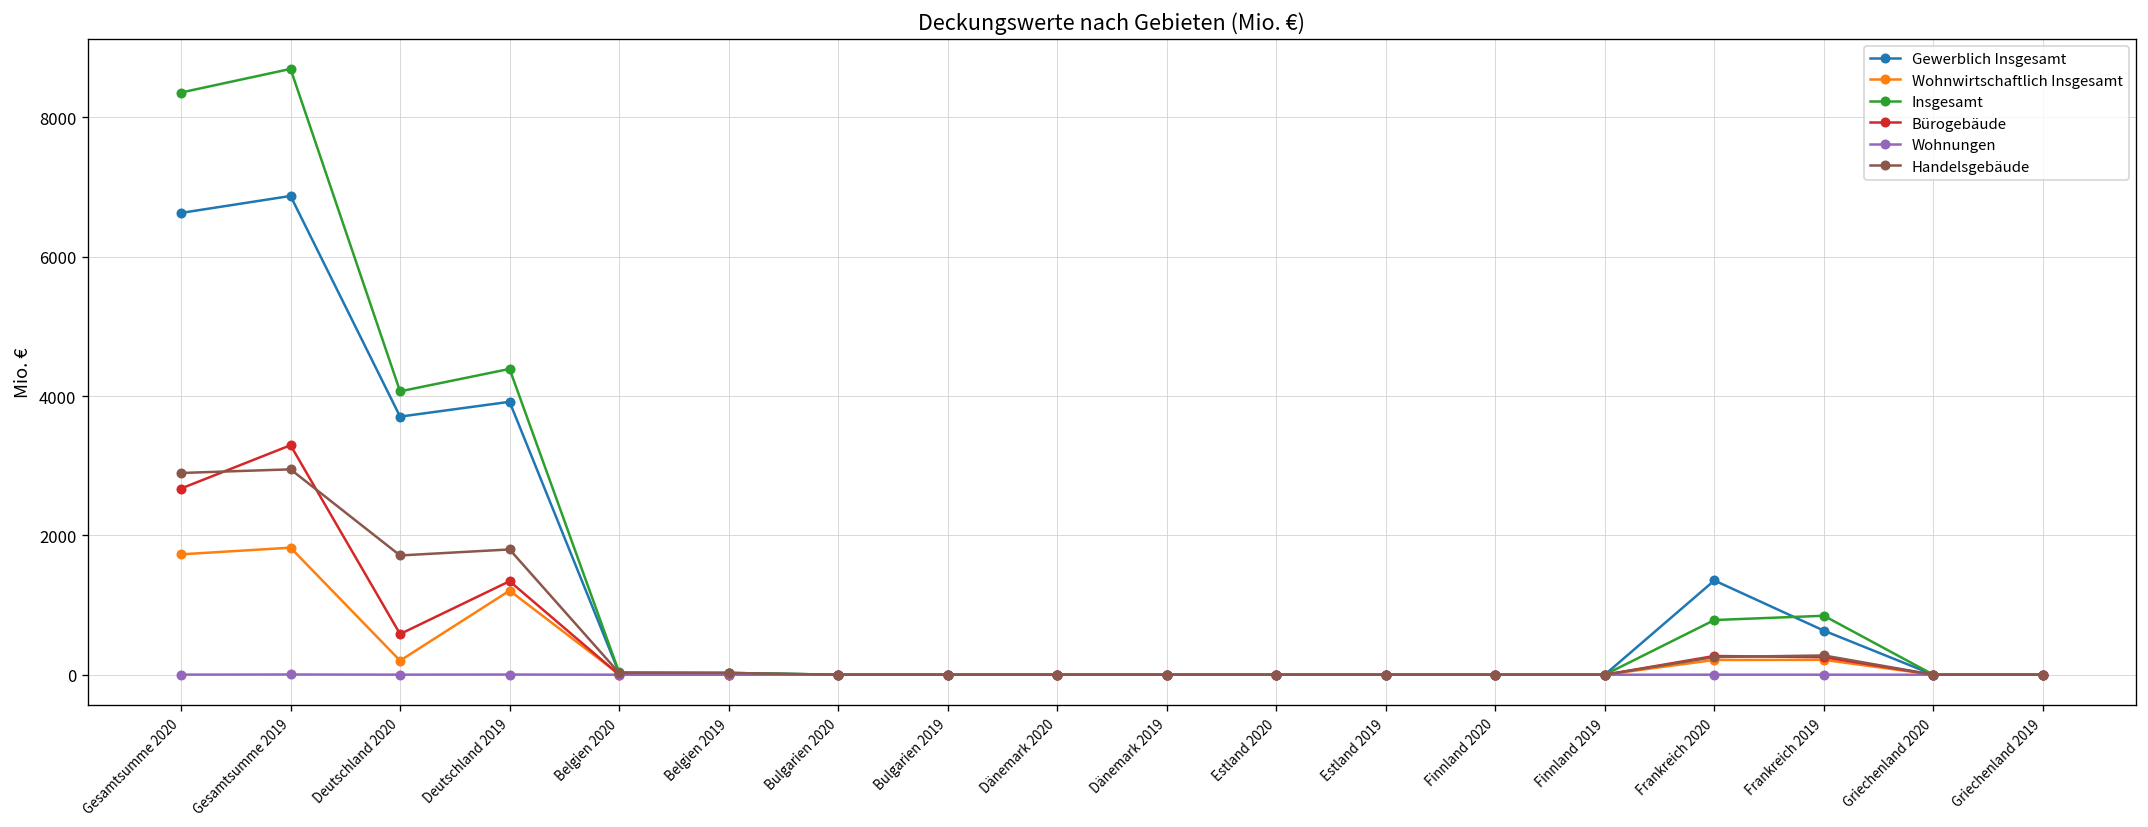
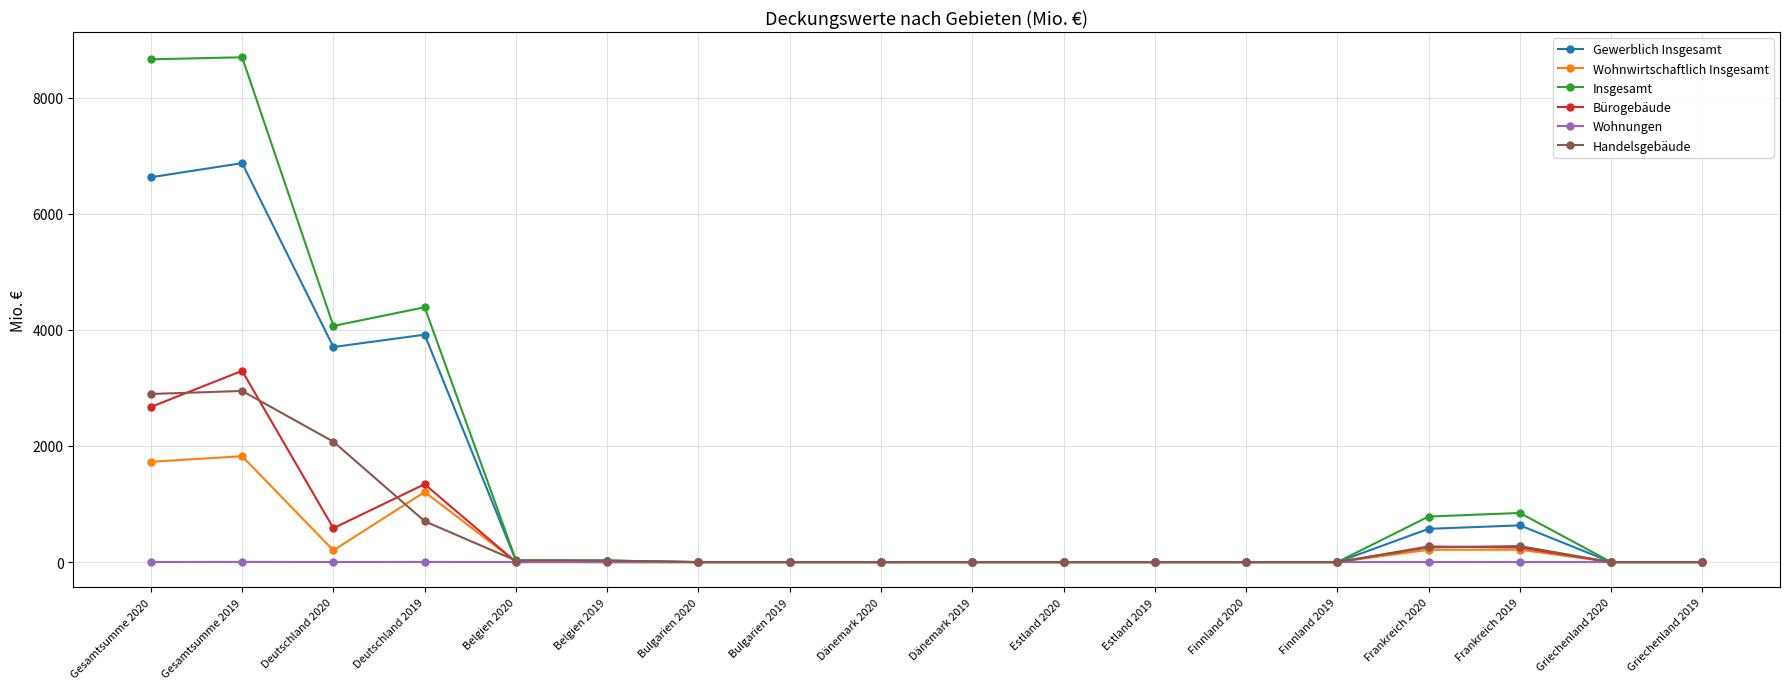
Insgesamt, Gesamtsumme 2020: 8400 -> 8700
Handelsgebäude, Deutschland 2020: 1700 -> 2100
Handelsgebäude, Deutschland 2019: 1800 -> 700
Gewerblich Insgesamt, Frankreich 2020: 1400 -> 600
